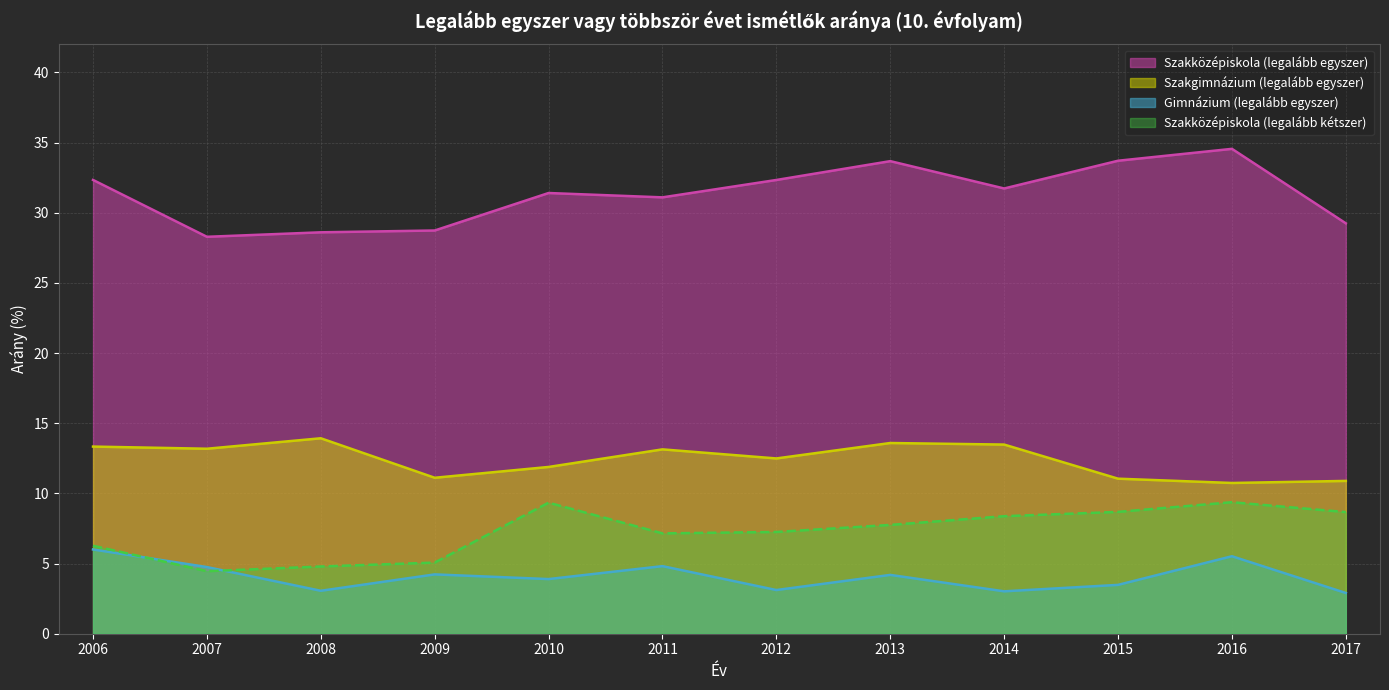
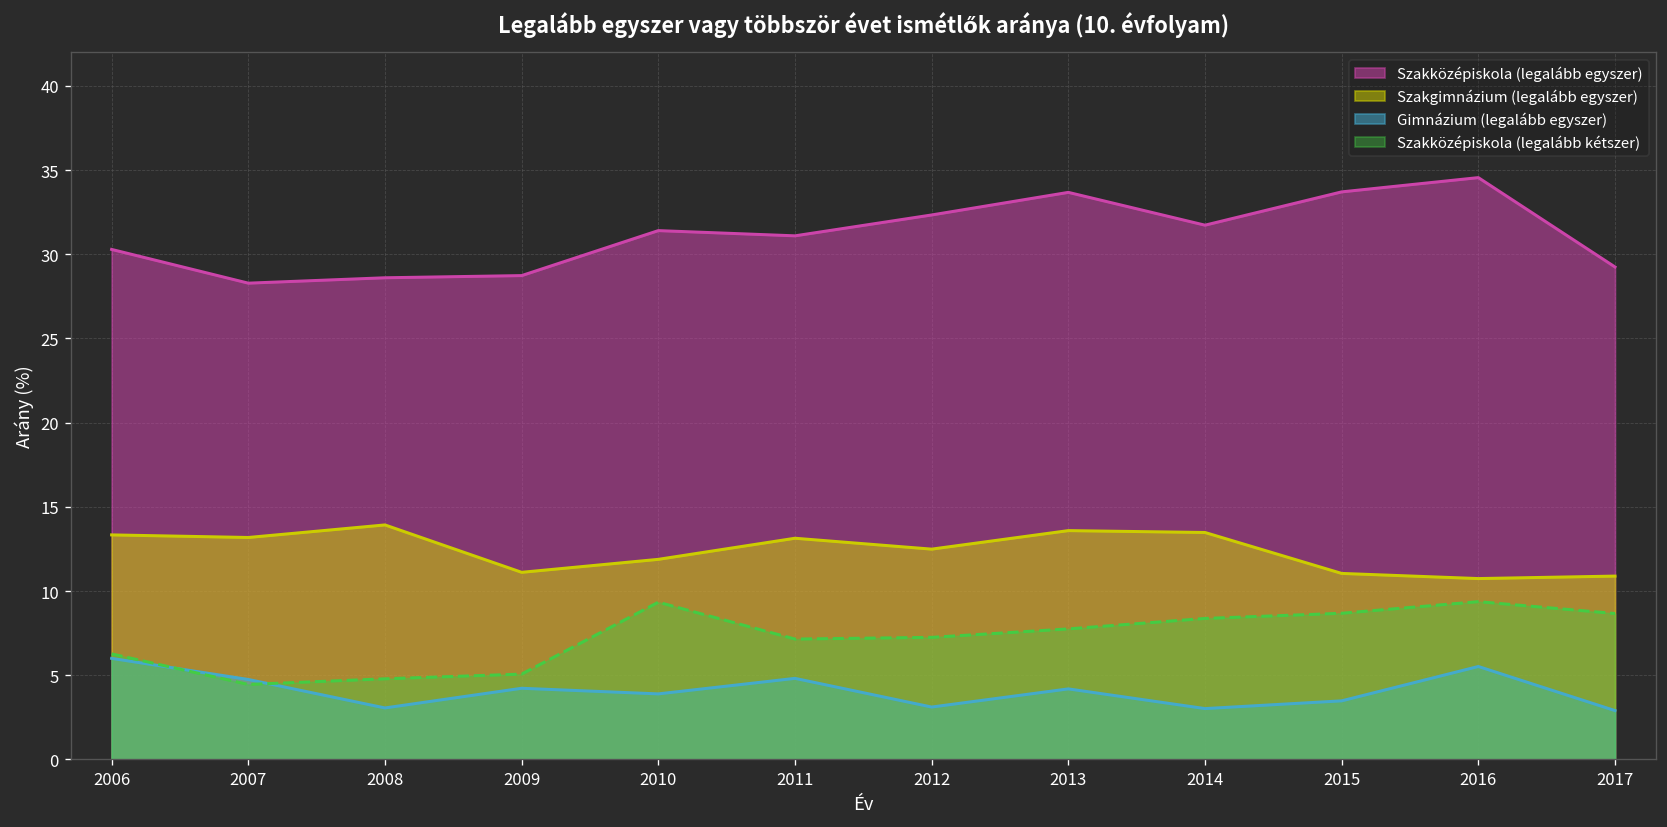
Szakközépiskola (legalább egyszer), 2006: 32.3 -> 30.3
